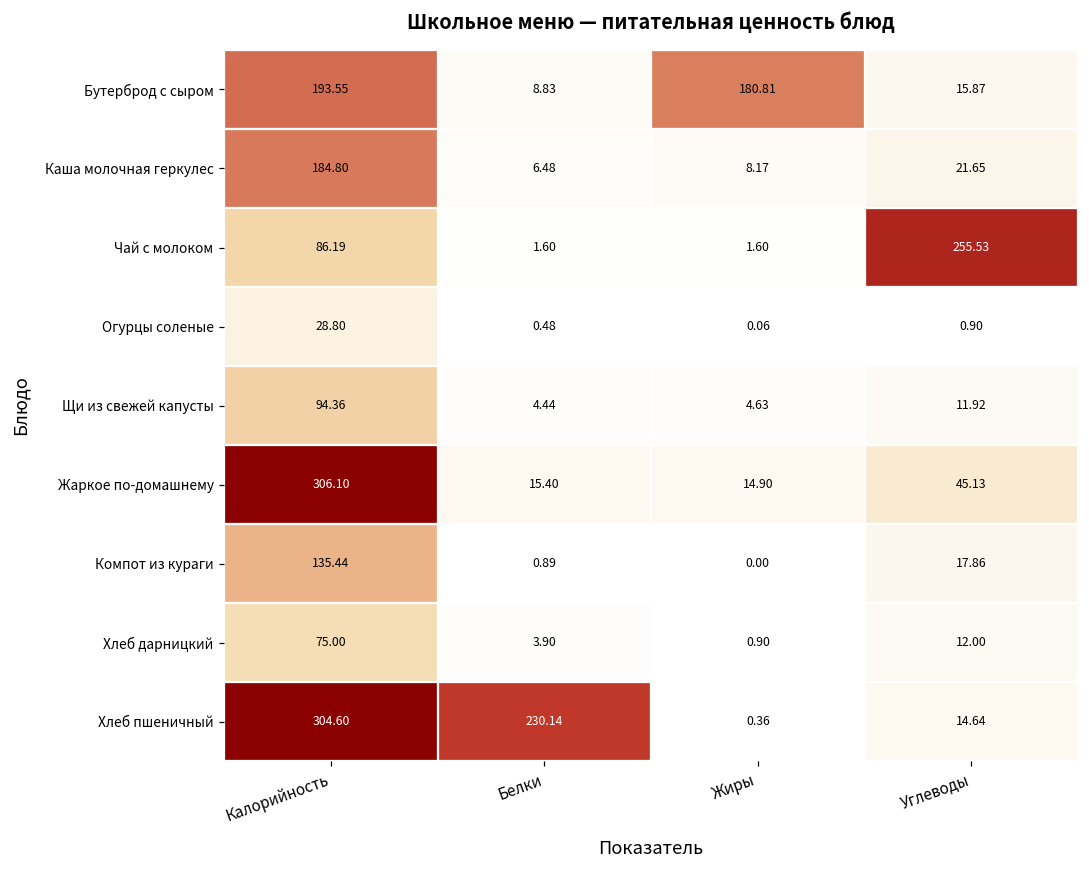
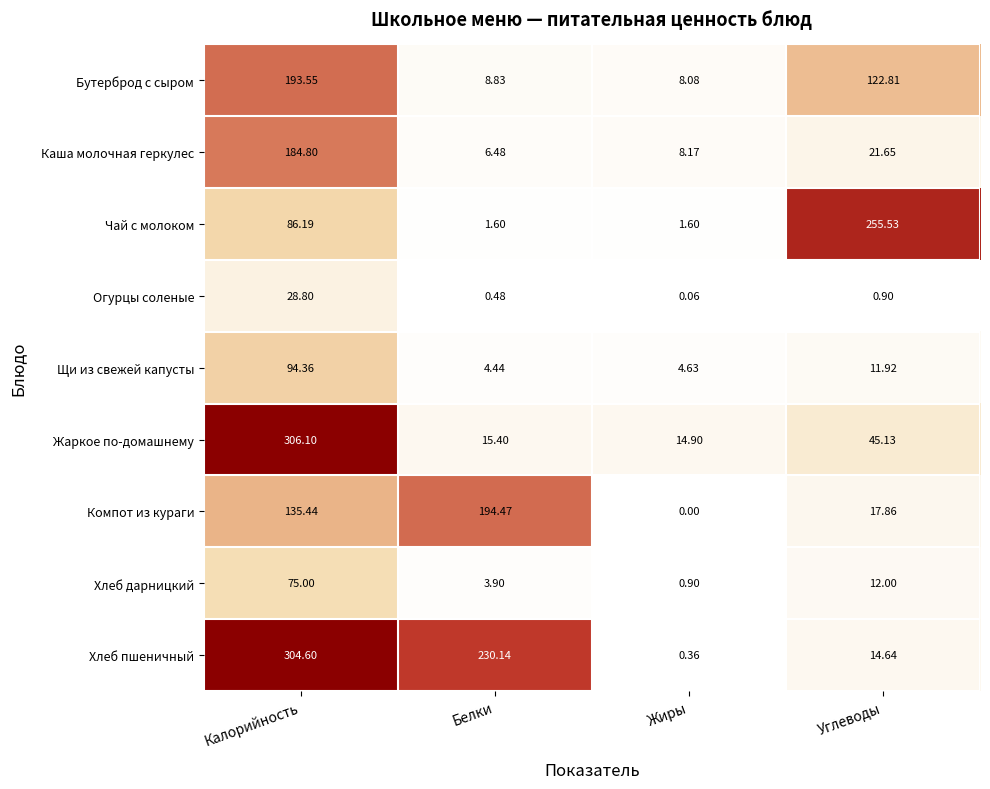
Бутерброд с сыром, Жиры: 180.81 -> 8.08
Бутерброд с сыром, Углеводы: 15.87 -> 122.81
Компот из кураги, Белки: 0.89 -> 194.47
